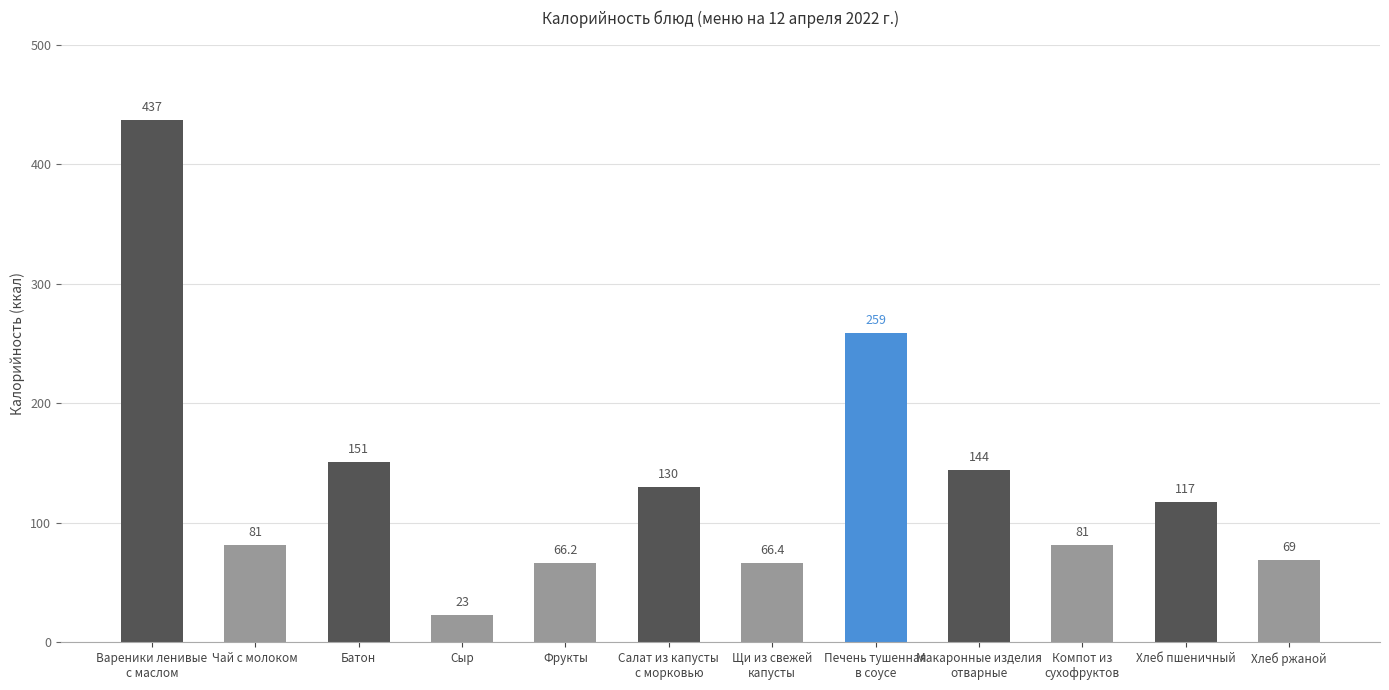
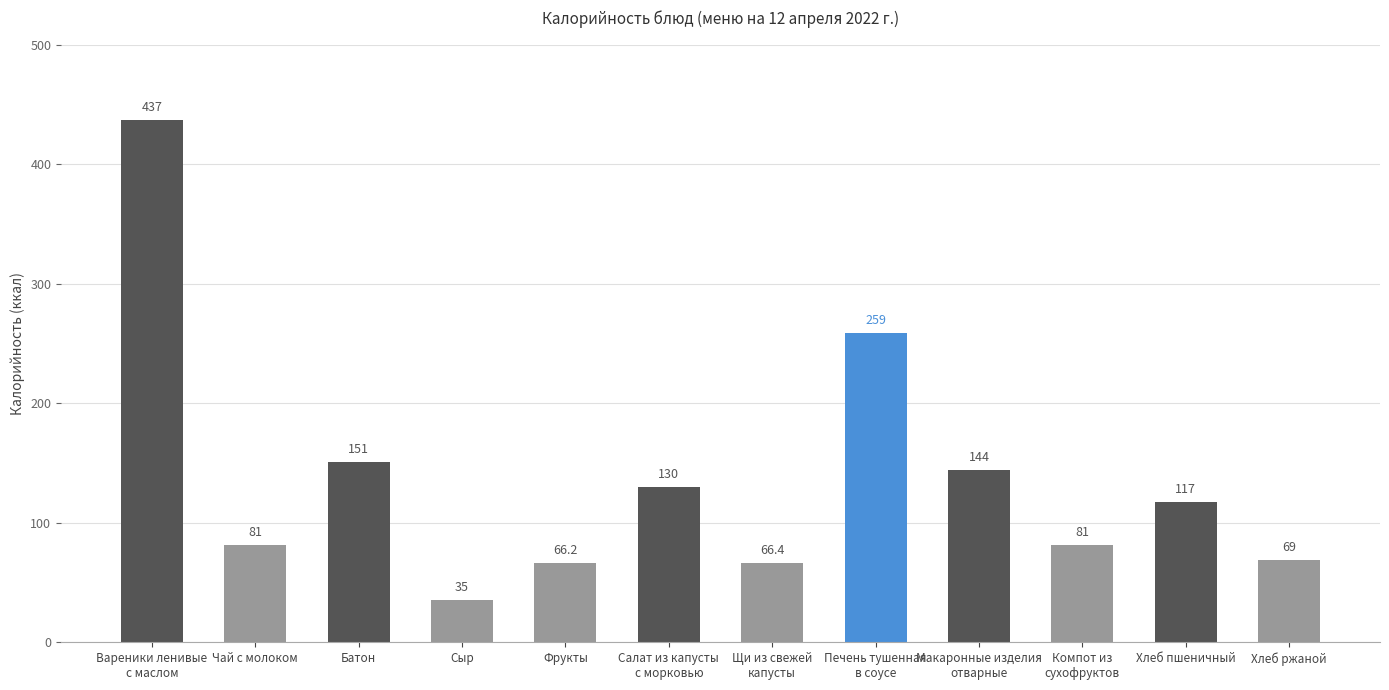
Сыр: 23 -> 35
